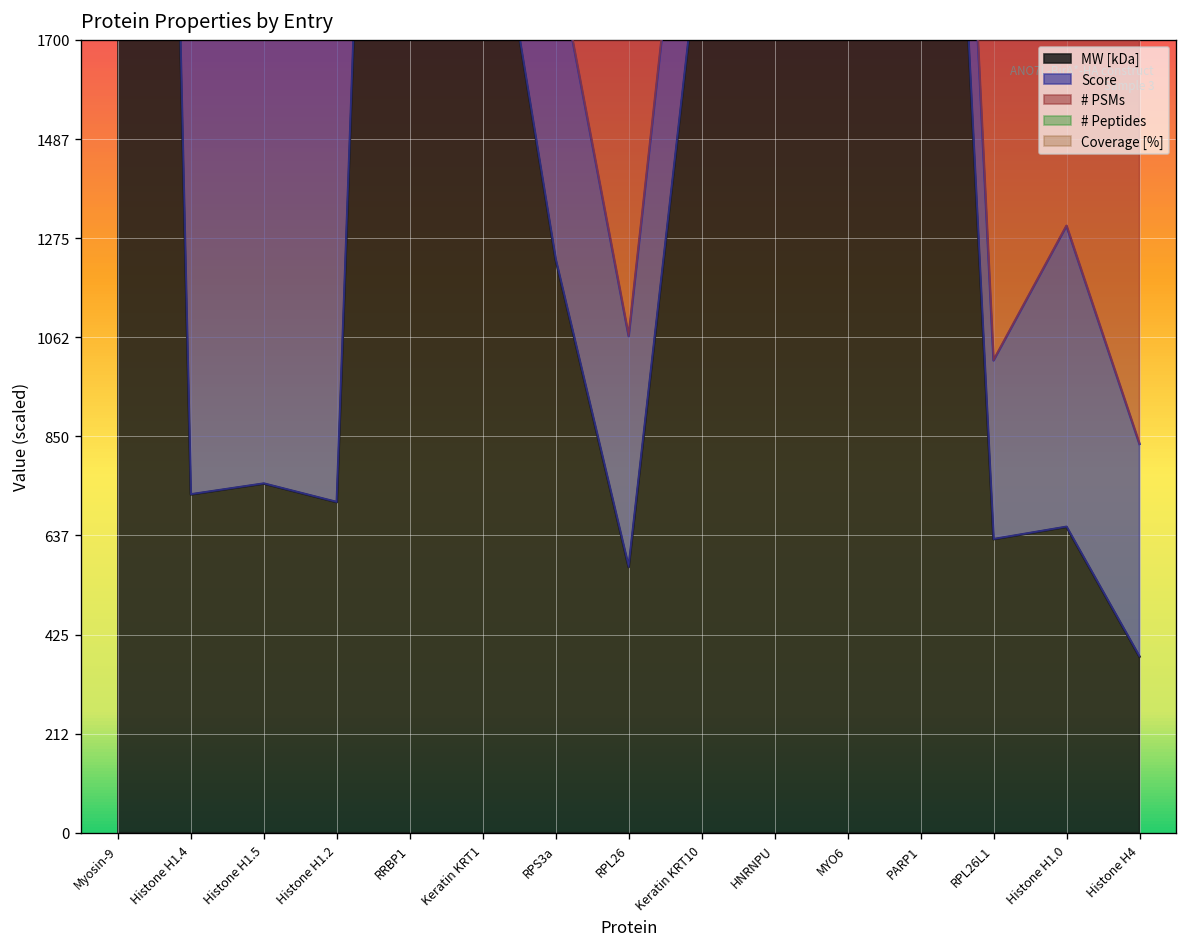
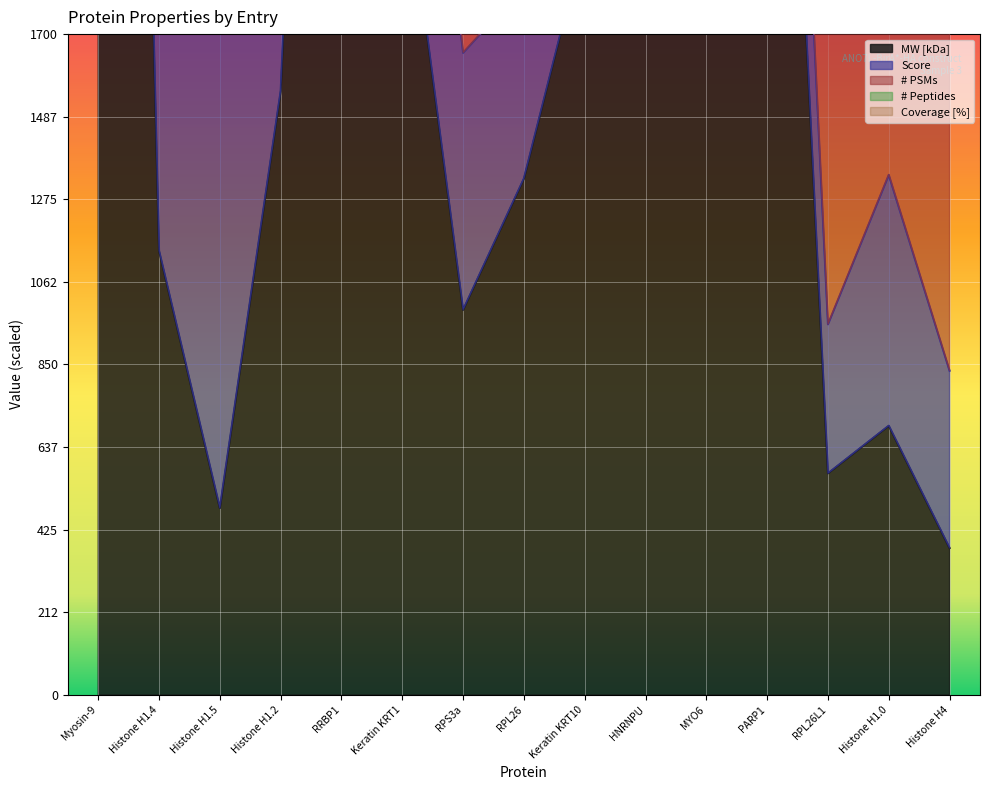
MW [kDa], Histone H1.4: 730 -> 1140
MW [kDa], Histone H1.5: 750 -> 480
MW [kDa], Histone H1.2: 710 -> 1550
MW [kDa], RPS3a: 1230 -> 990
MW [kDa], RPL26: 570 -> 1330
MW [kDa], RPL26L1: 630 -> 570
MW [kDa], Histone H1.0: 660 -> 690
